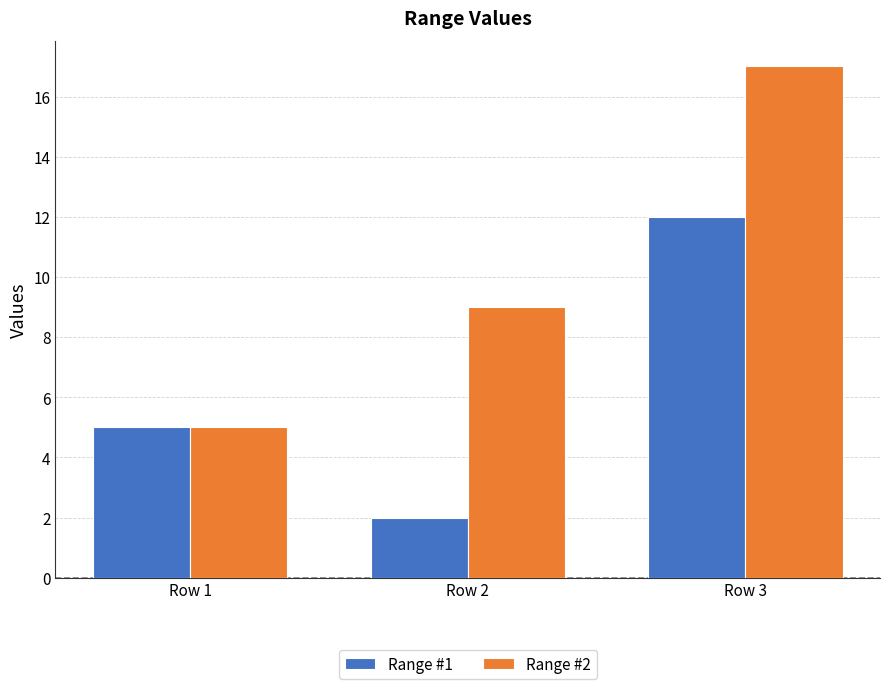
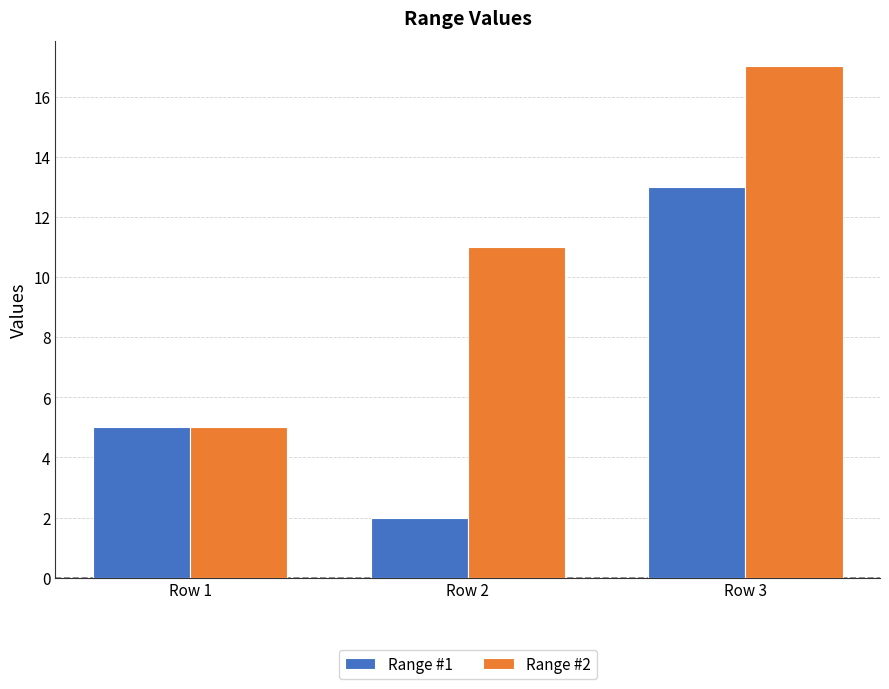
Range #2, Row 2: 9 -> 11
Range #1, Row 3: 12 -> 13
